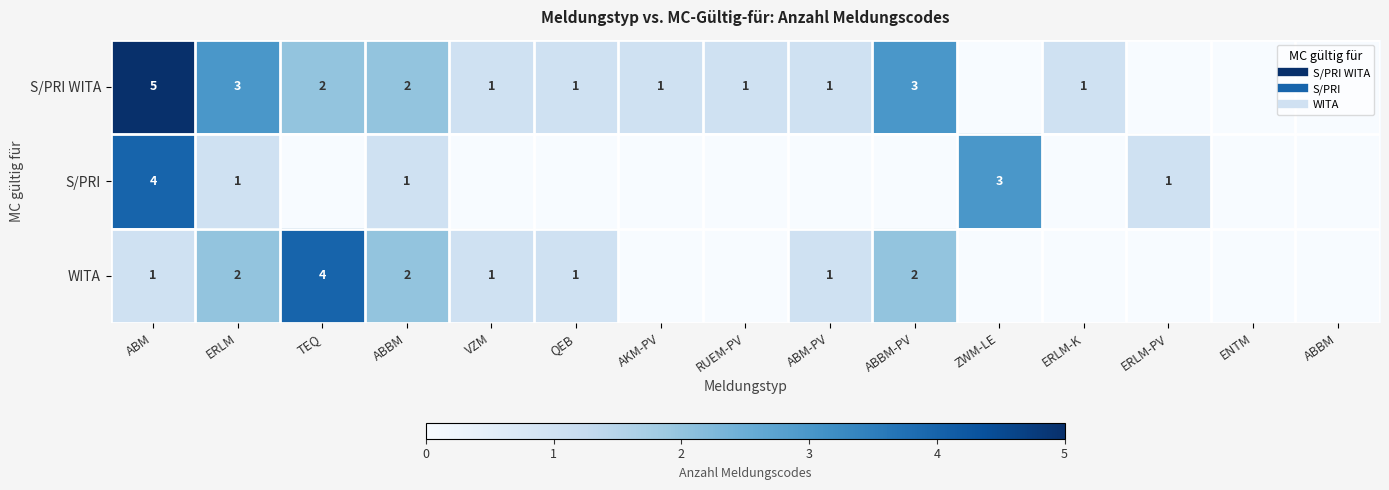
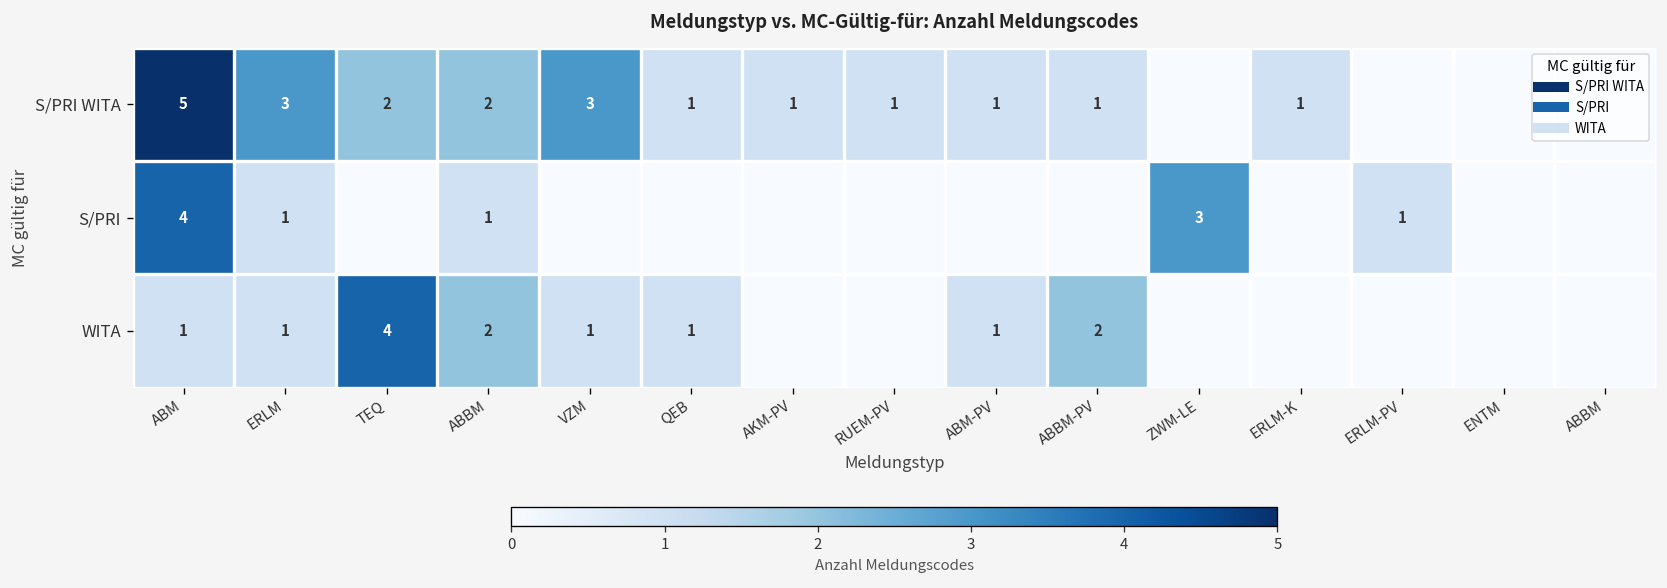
S/PRI WITA, VZM: 1 -> 3
S/PRI WITA, ABBM-PV: 3 -> 1
WITA, ERLM: 2 -> 1
